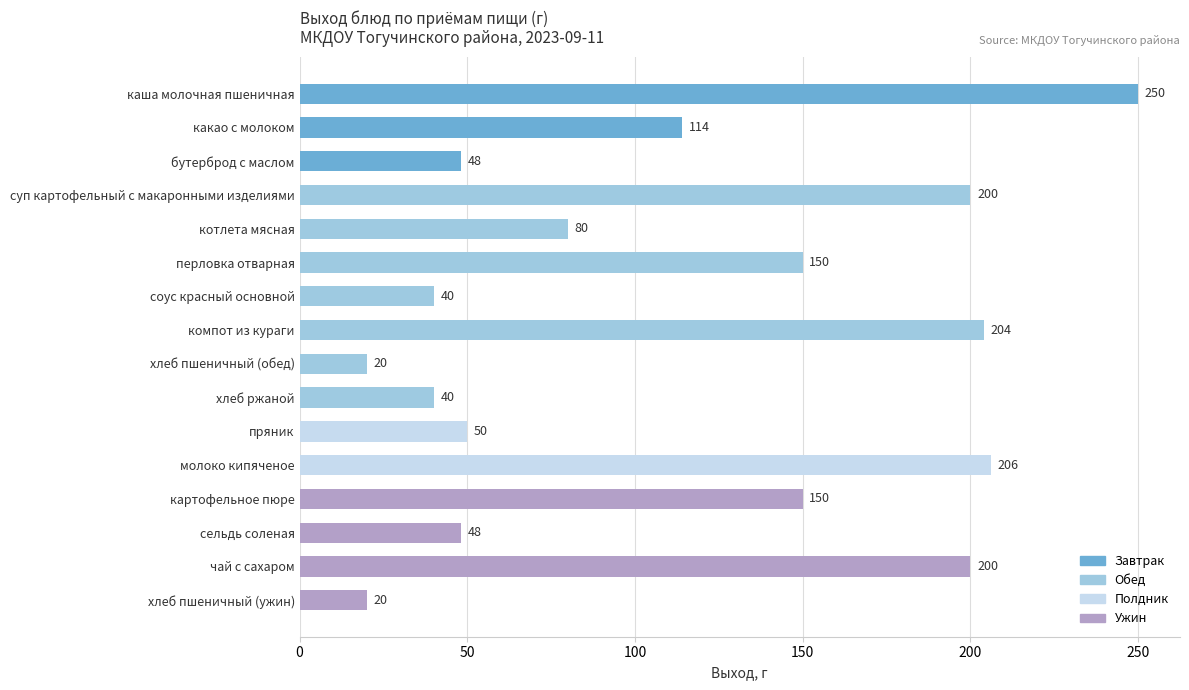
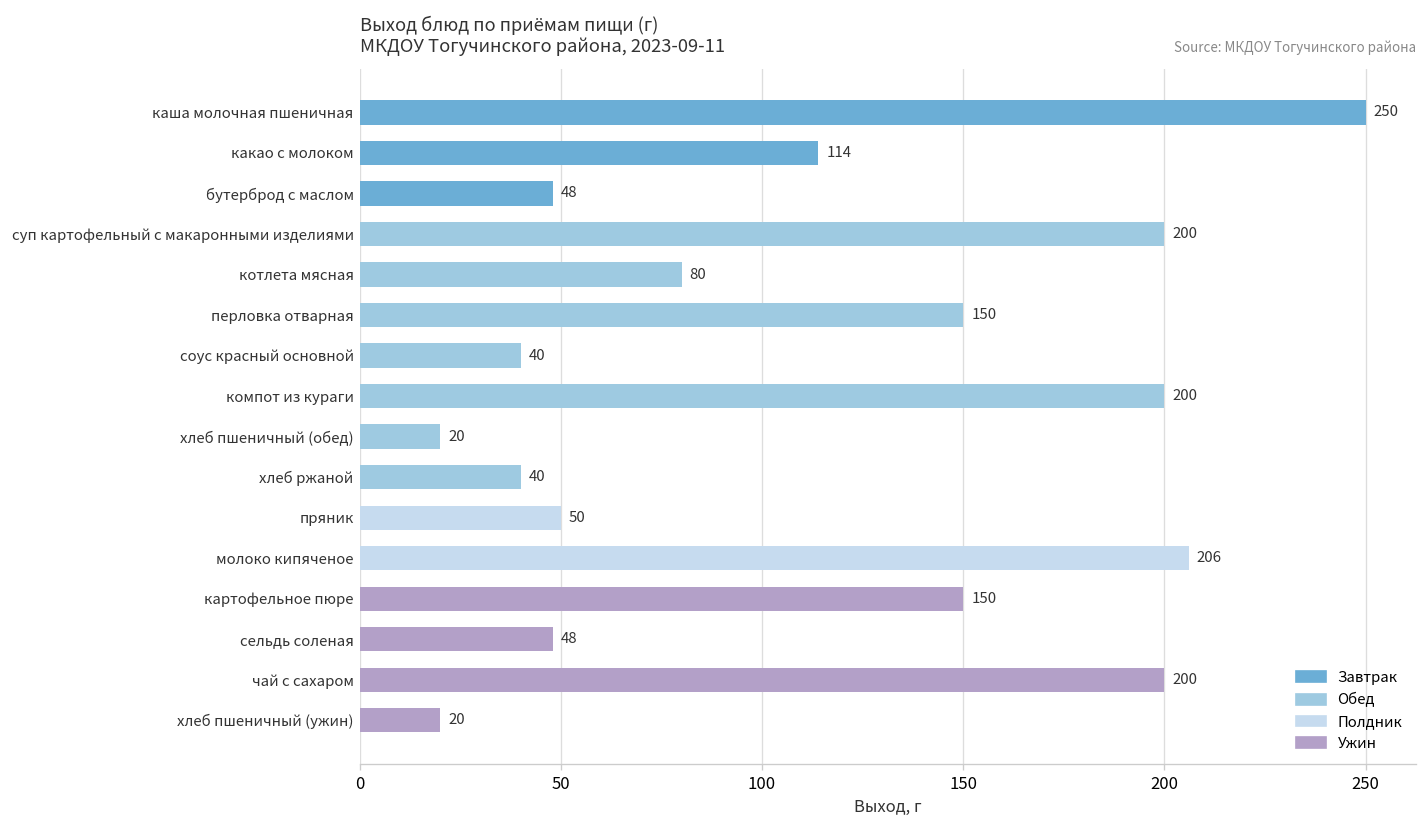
компот из кураги: 204 -> 200
